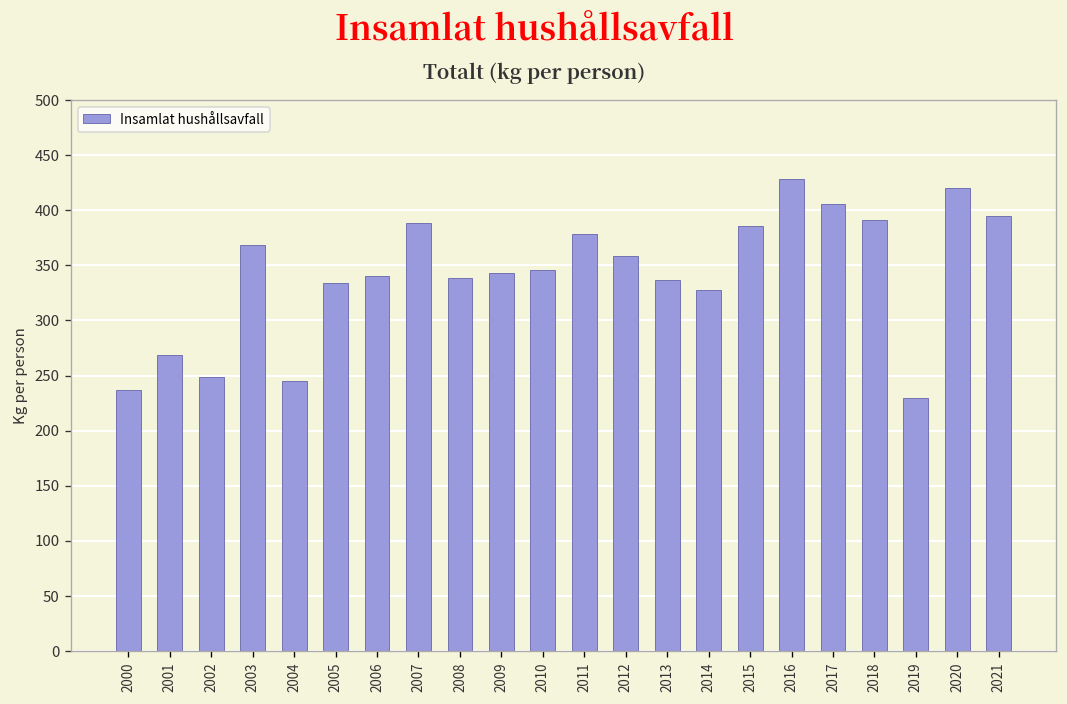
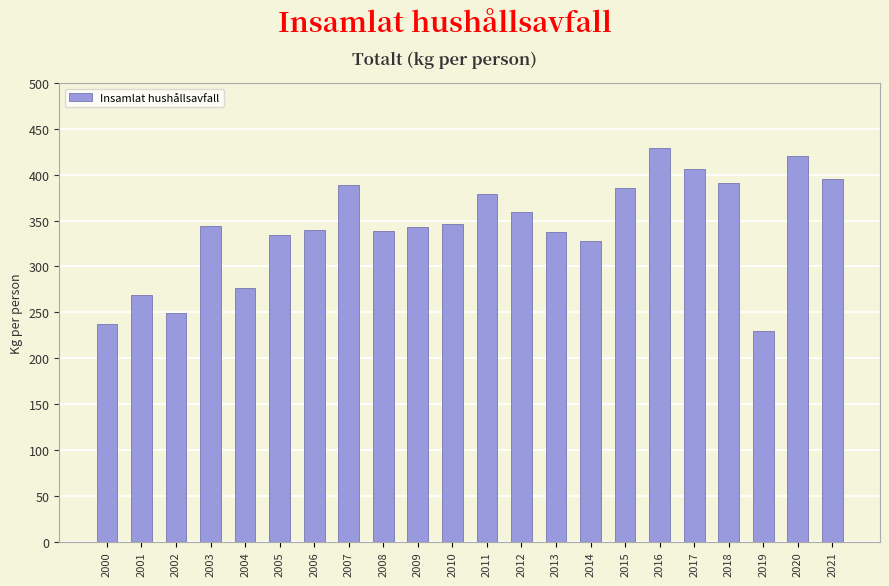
2003: 370 -> 340
2004: 250 -> 280
